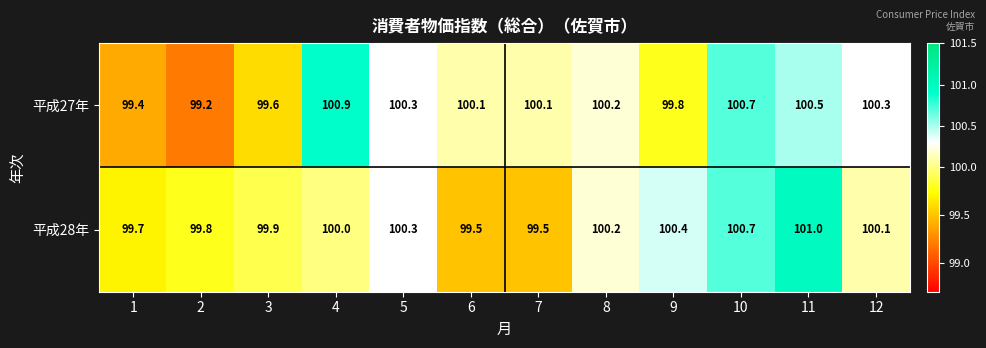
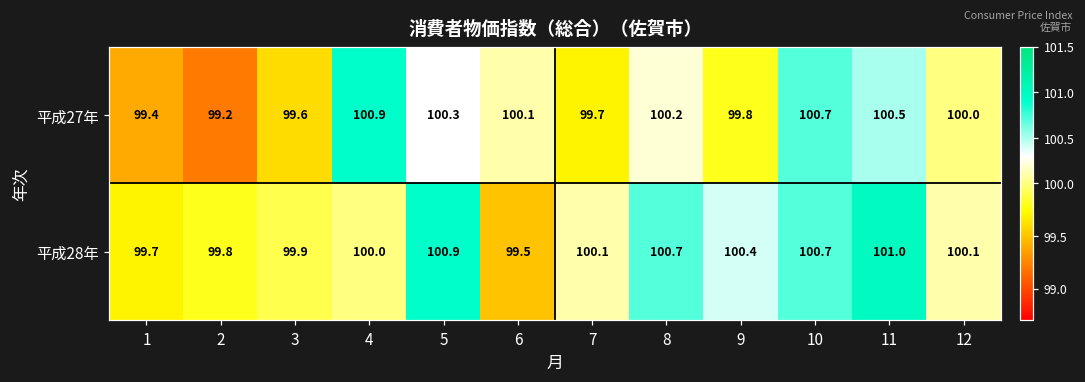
平成27年, 7: 100.1 -> 99.7
平成27年, 12: 100.3 -> 100.0
平成28年, 5: 100.3 -> 100.9
平成28年, 7: 99.5 -> 100.1
平成28年, 8: 100.2 -> 100.7
